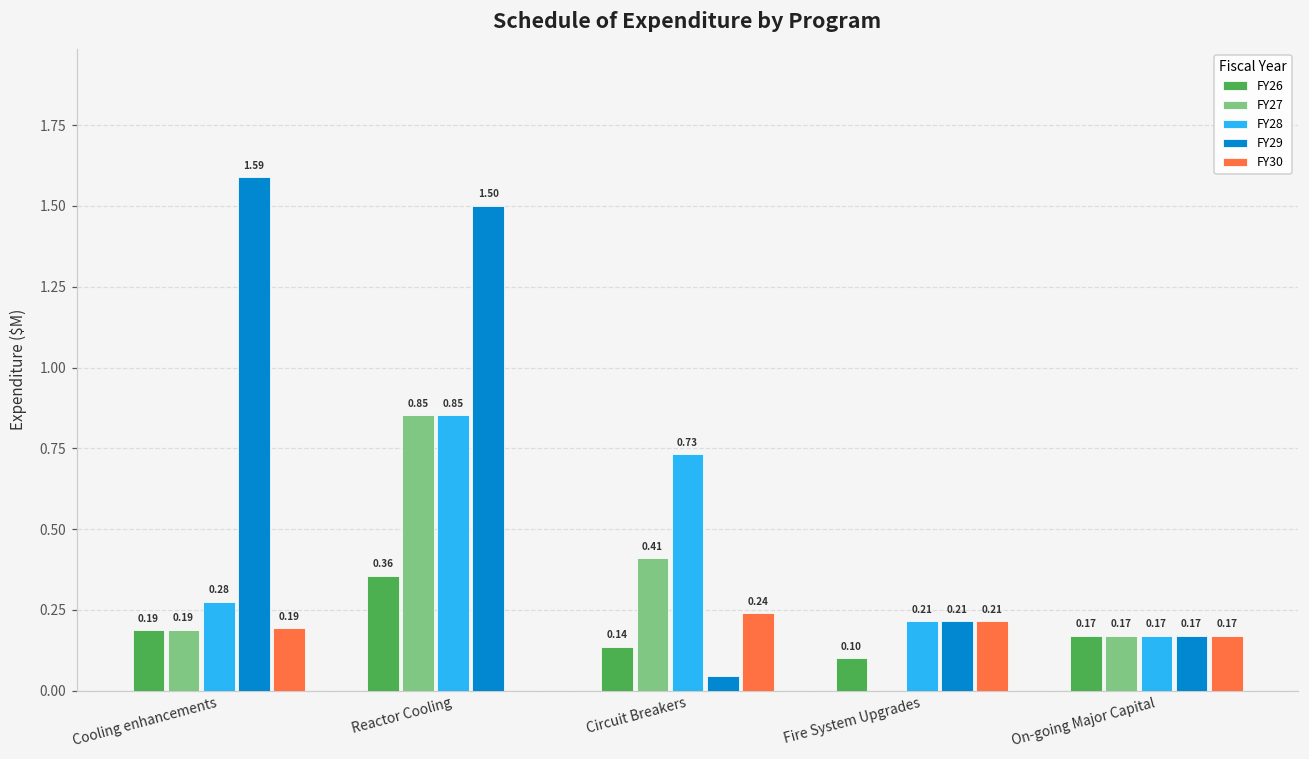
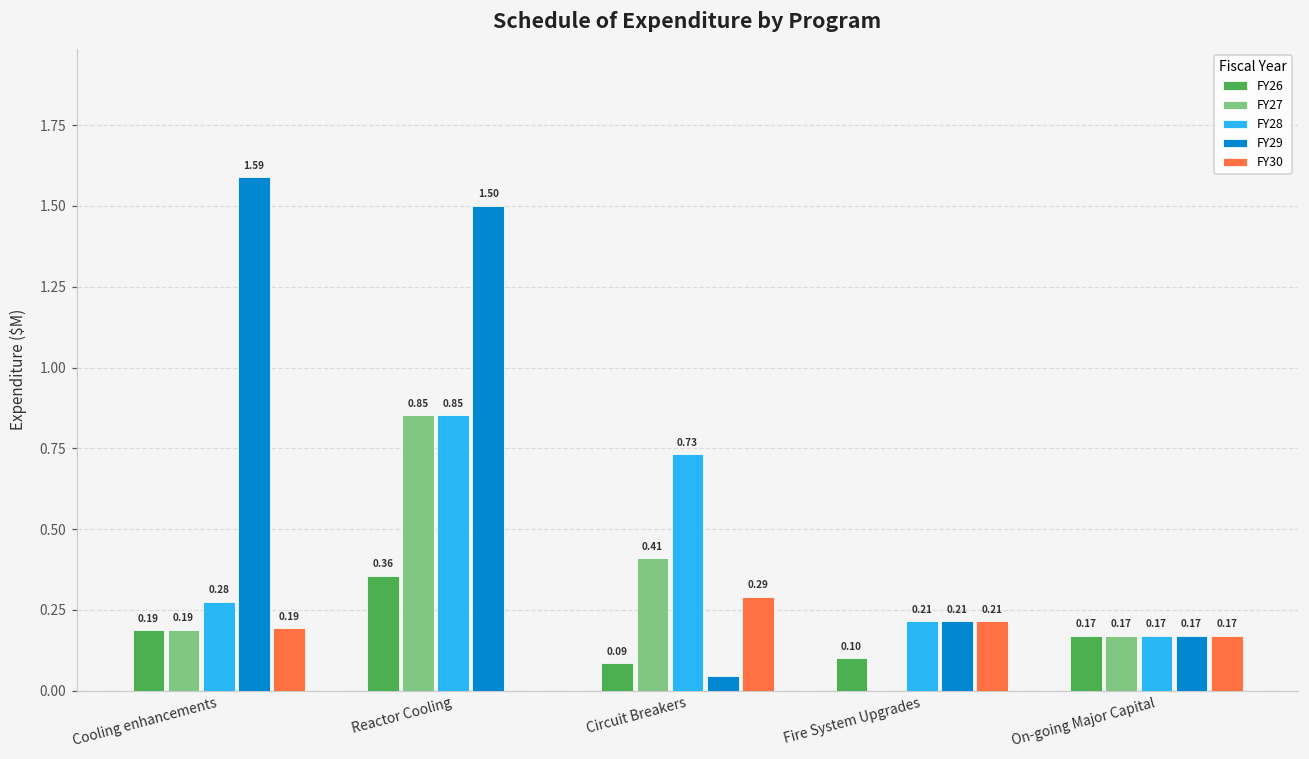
FY26, Circuit Breakers: 0.14 -> 0.09
FY30, Circuit Breakers: 0.24 -> 0.29
